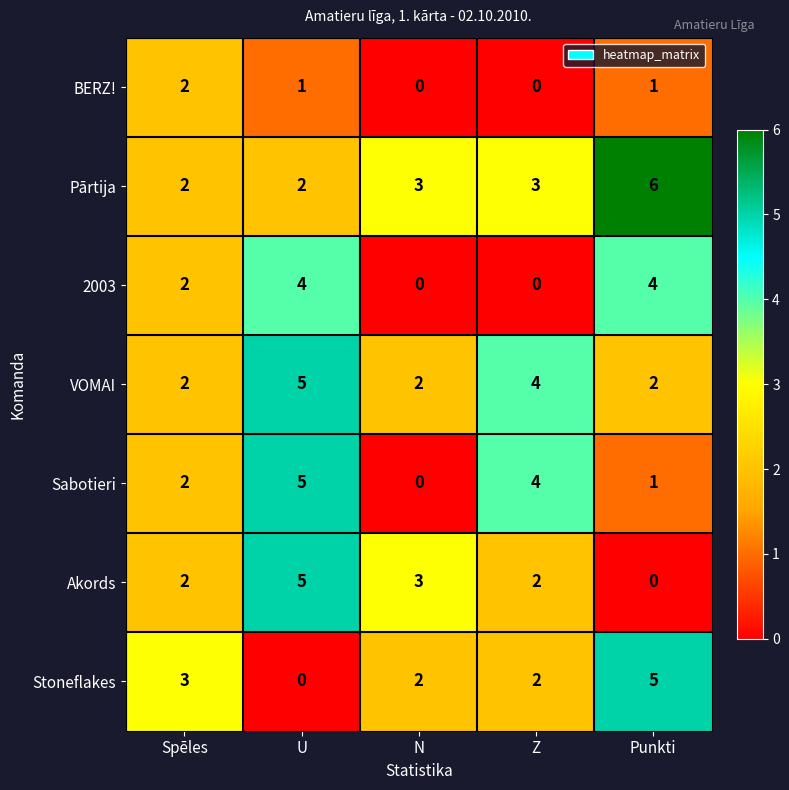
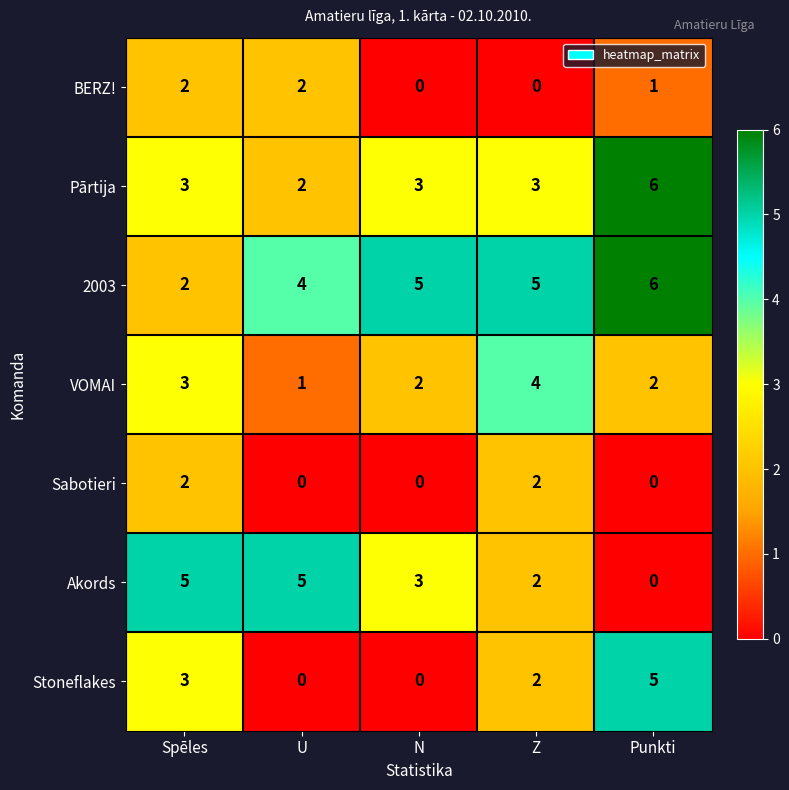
BERZ!, U: 1 -> 2
Pārtija, Spēles: 2 -> 3
2003, N: 0 -> 5
2003, Z: 0 -> 5
2003, Punkti: 4 -> 6
VOMAI, Spēles: 2 -> 3
VOMAI, U: 5 -> 1
Sabotieri, U: 5 -> 0
Sabotieri, Z: 4 -> 2
Sabotieri, Punkti: 1 -> 0
Akords, Spēles: 2 -> 5
Stoneflakes, N: 2 -> 0
